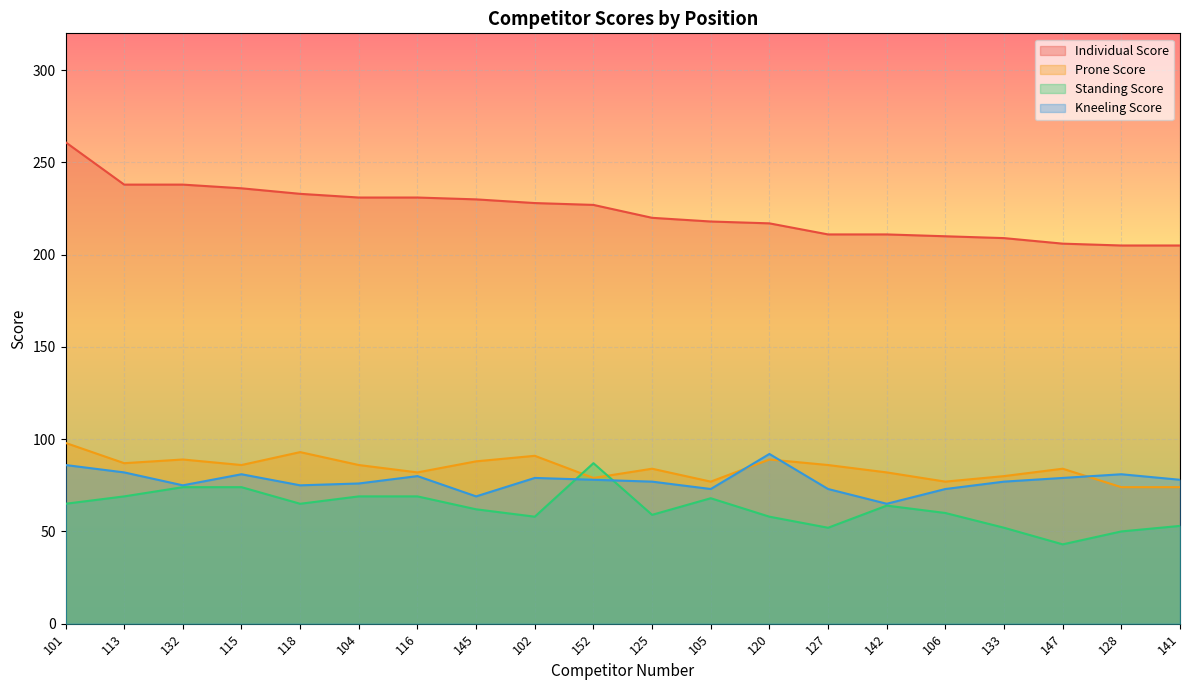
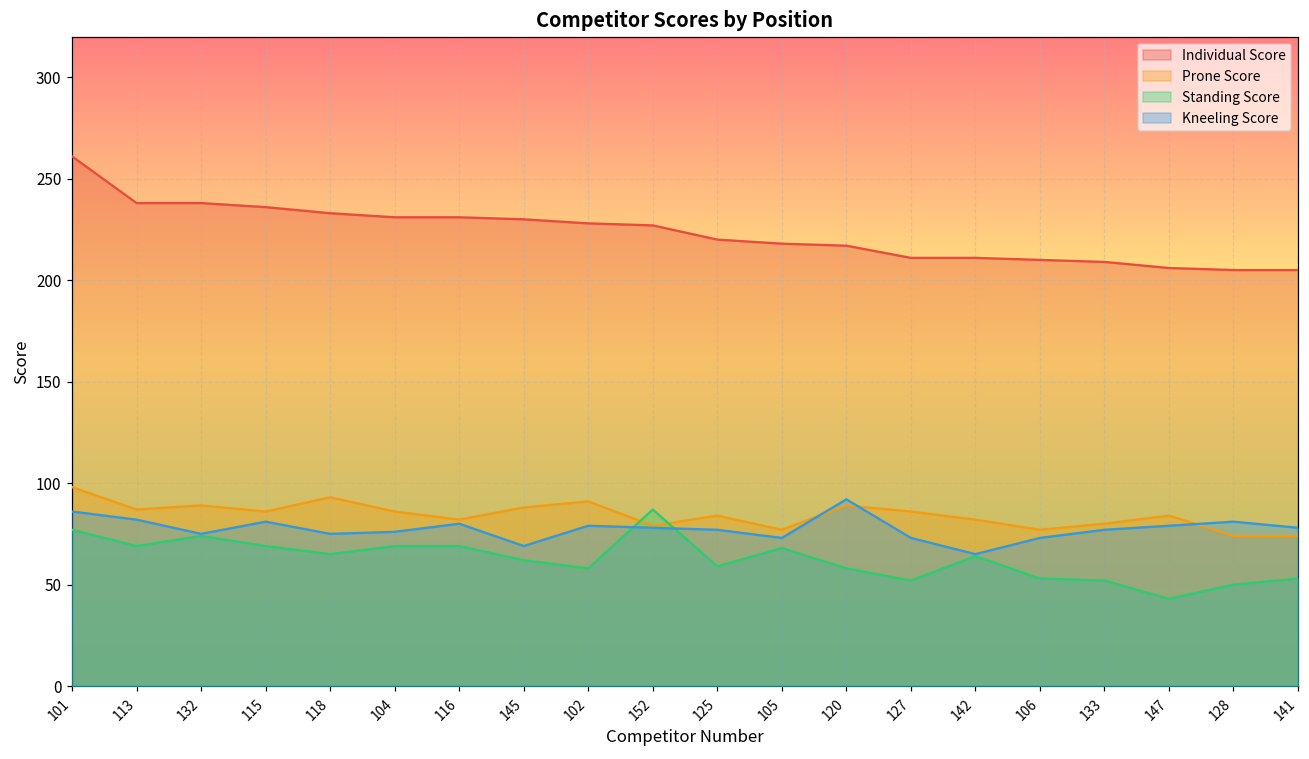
Standing Score, 101: 65 -> 77
Standing Score, 115: 74 -> 69
Standing Score, 106: 60 -> 53
